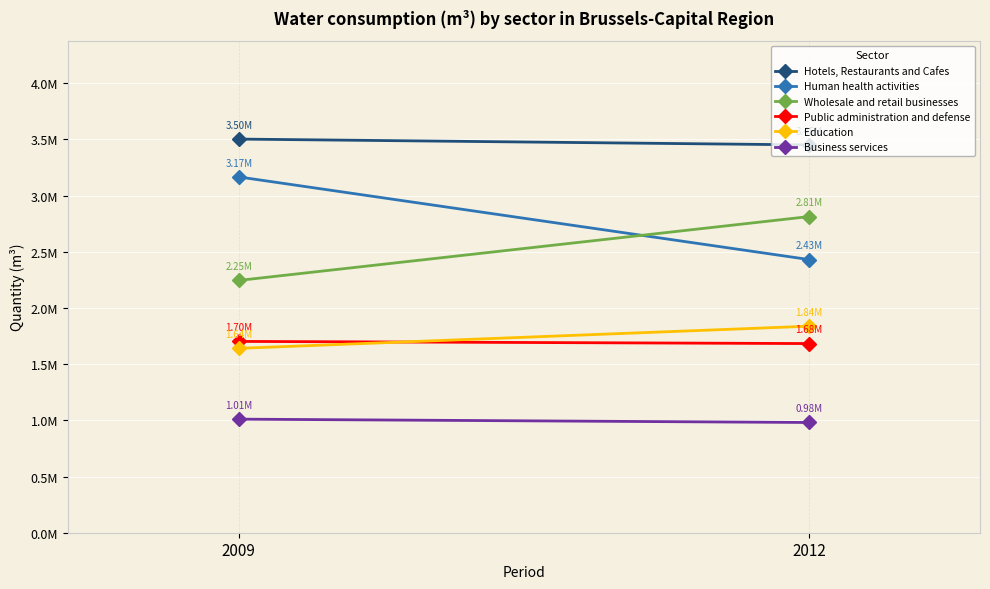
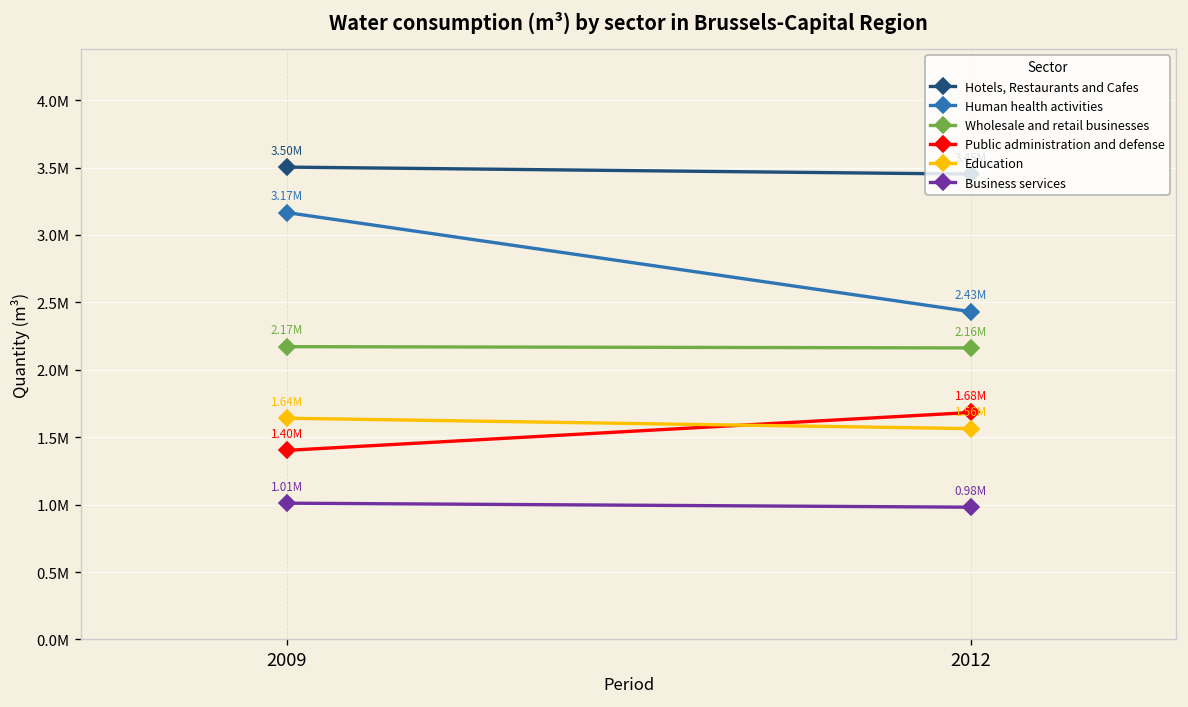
Wholesale and retail businesses, 2009: 2.25M -> 2.17M
Public administration and defense, 2009: 1.70M -> 1.40M
Wholesale and retail businesses, 2012: 2.81M -> 2.16M
Education, 2012: 1.84M -> 1.56M
